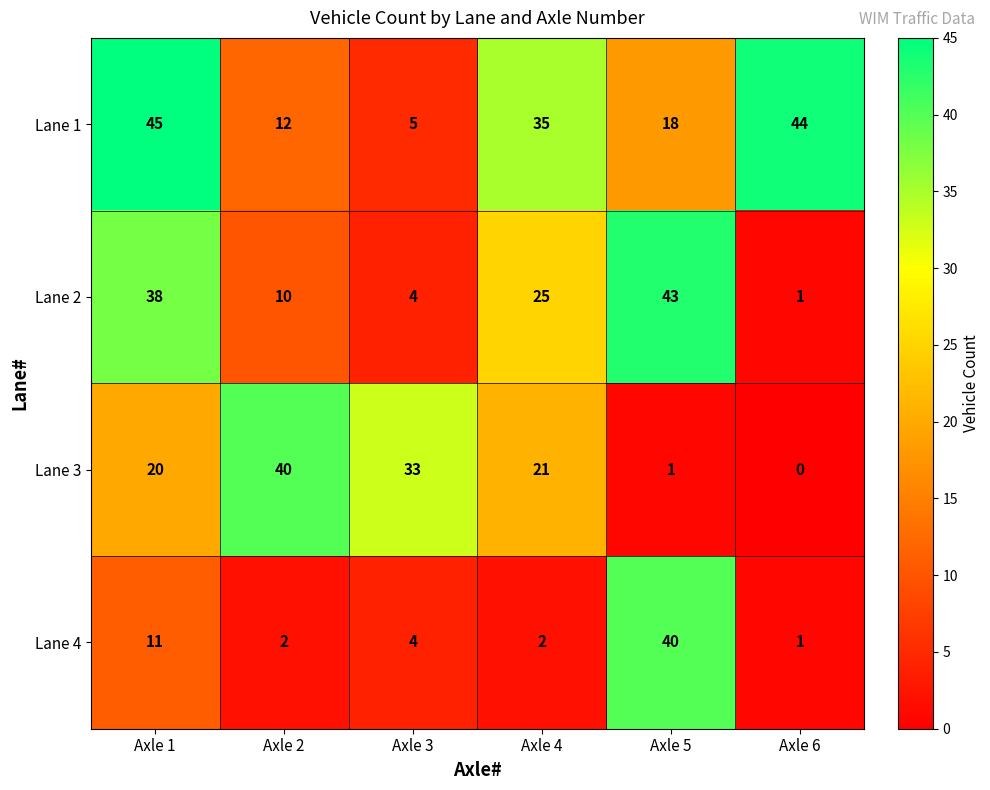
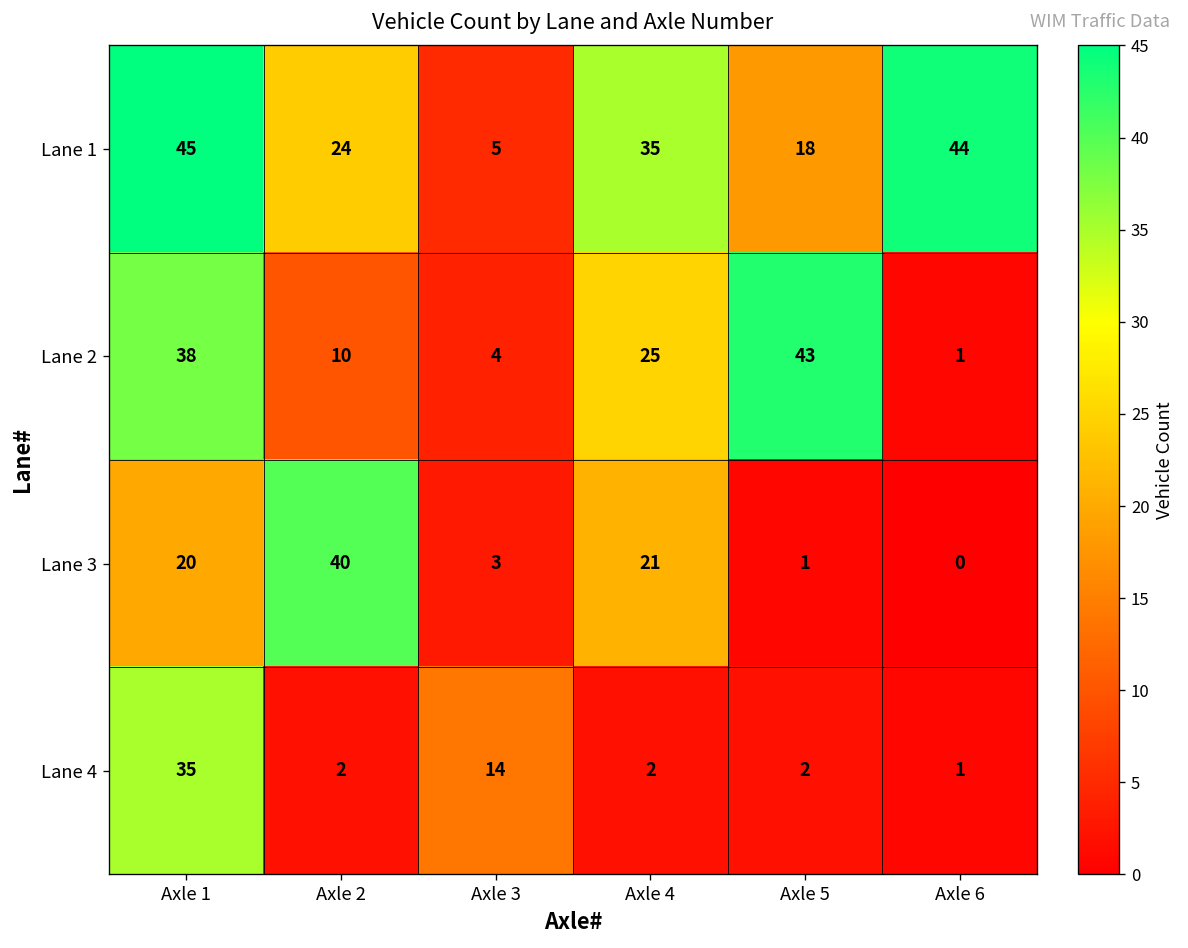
Lane 1, Axle 2: 12 -> 24
Lane 3, Axle 3: 33 -> 3
Lane 4, Axle 1: 11 -> 35
Lane 4, Axle 3: 4 -> 14
Lane 4, Axle 5: 40 -> 2
